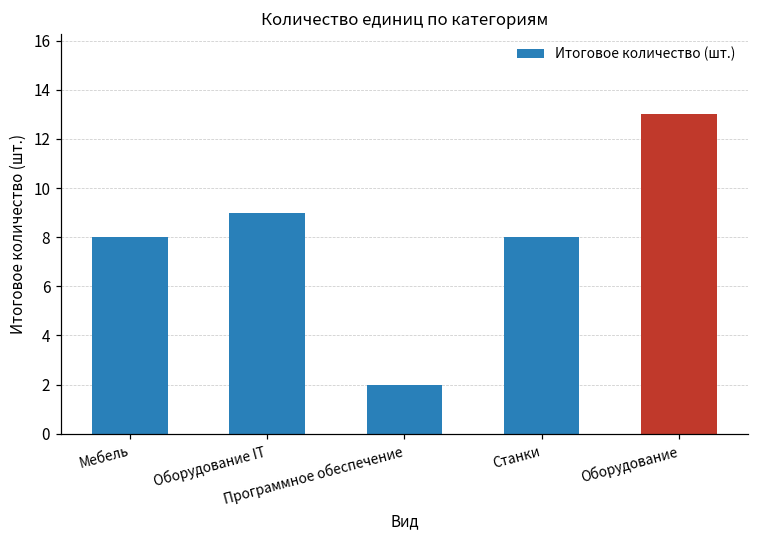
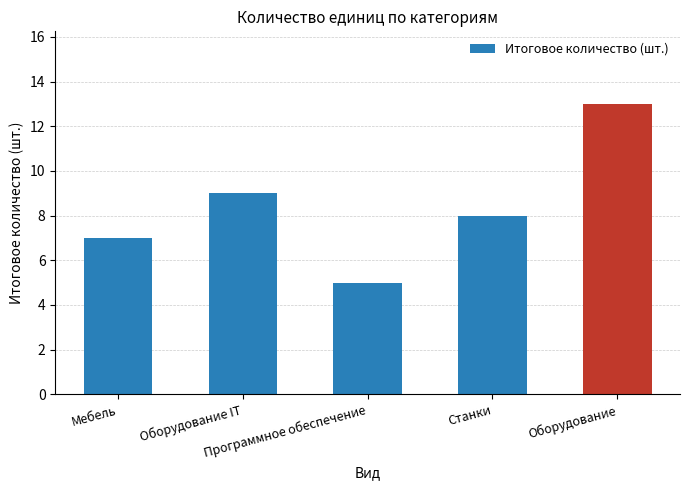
Мебель: 8 -> 7
Программное обеспечение: 2 -> 5
